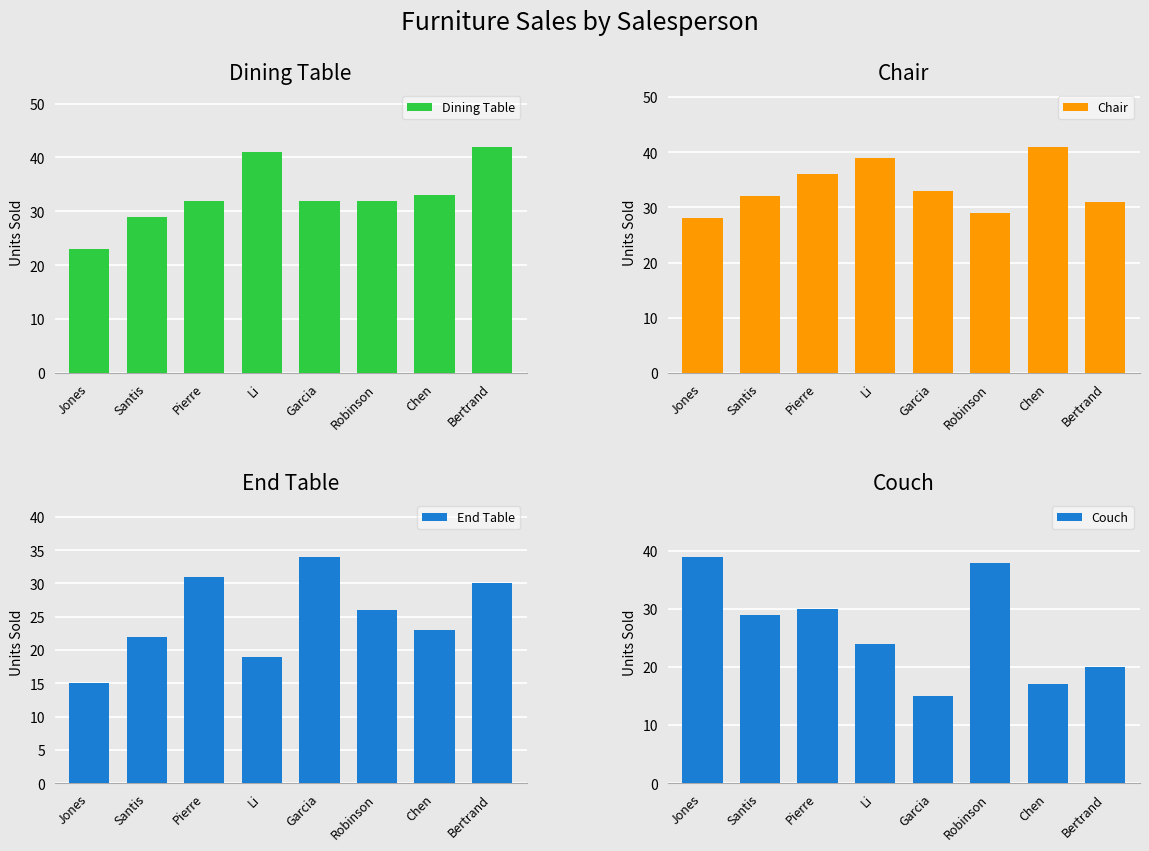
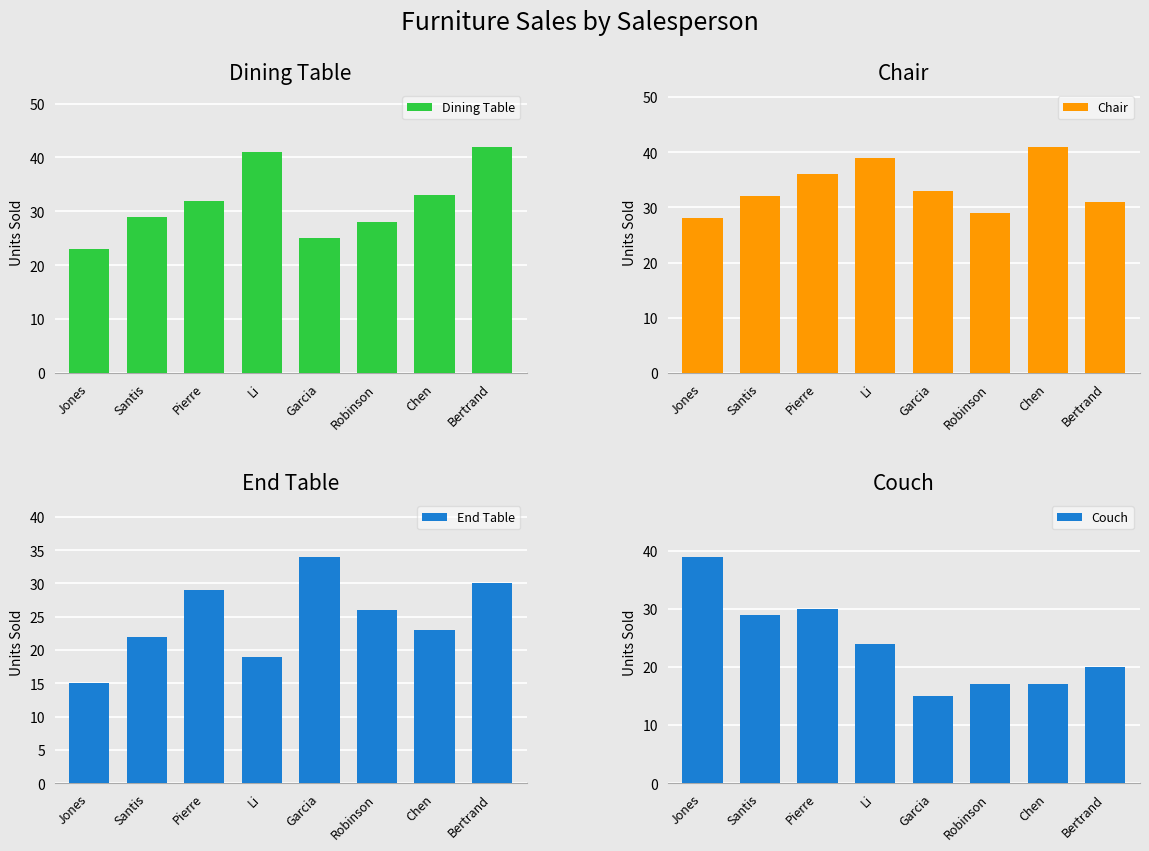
Dining Table, Garcia: 32 -> 25
Dining Table, Robinson: 32 -> 28
End Table, Pierre: 31 -> 29
Couch, Robinson: 38 -> 17
